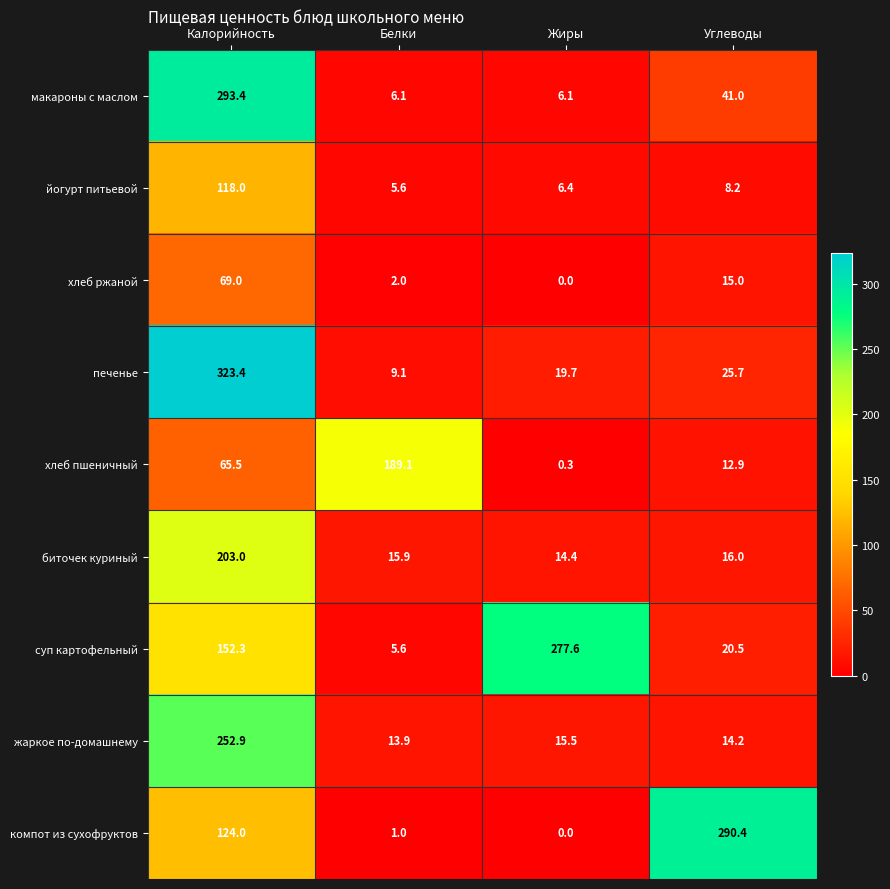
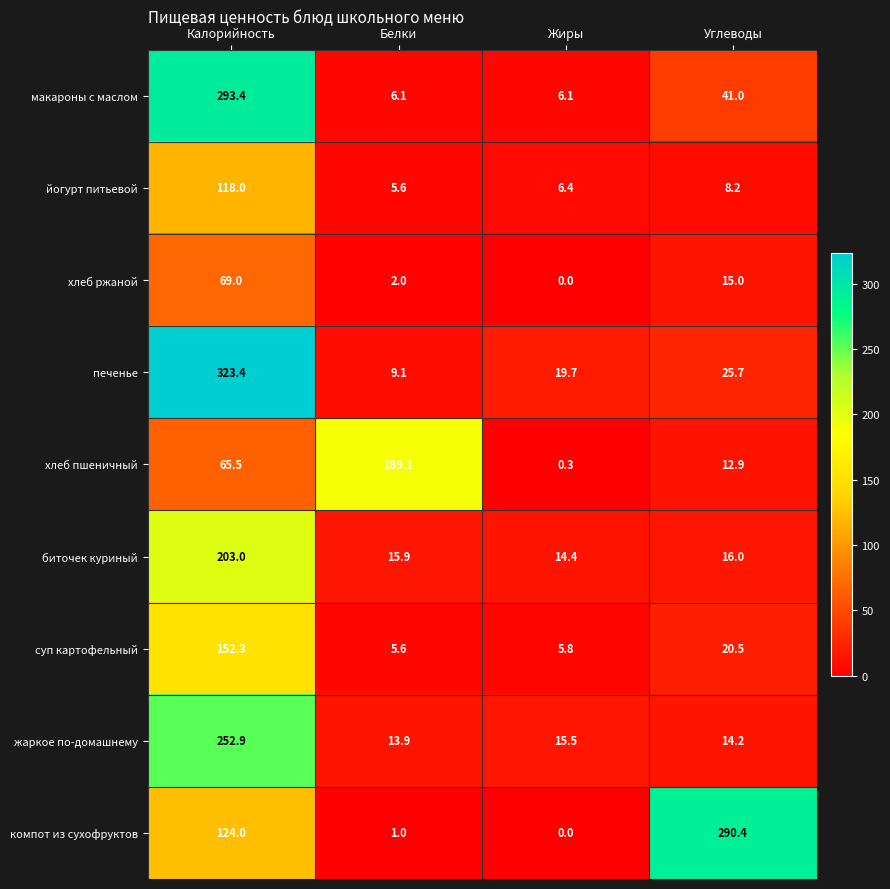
суп картофельный, Жиры: 277.6 -> 5.8
